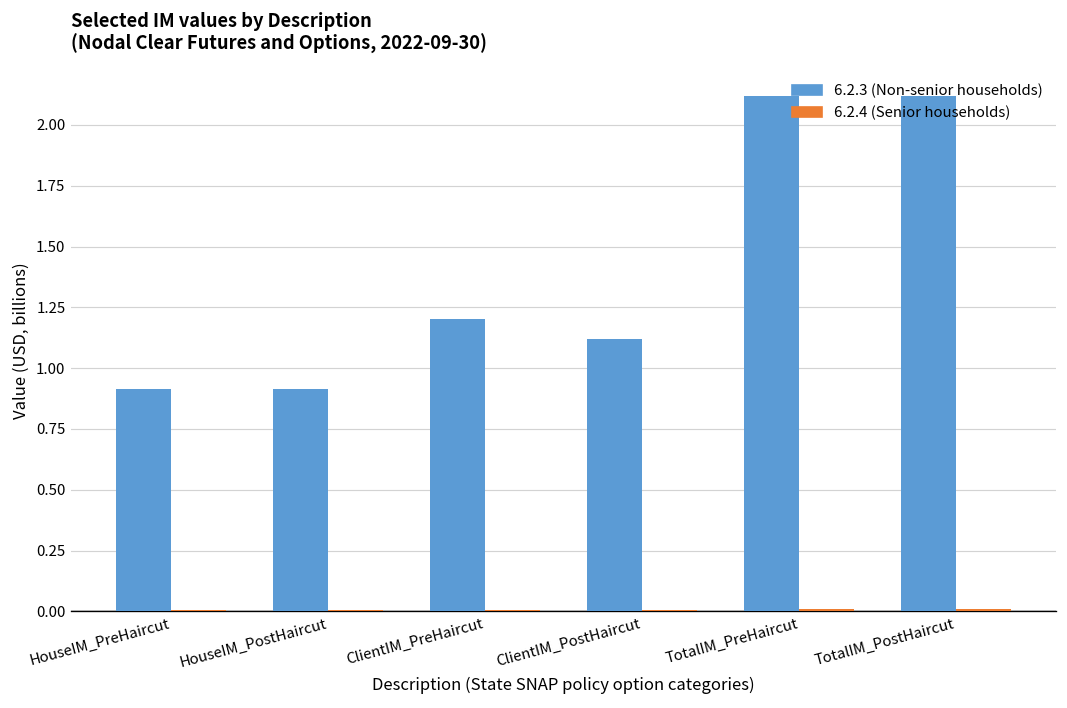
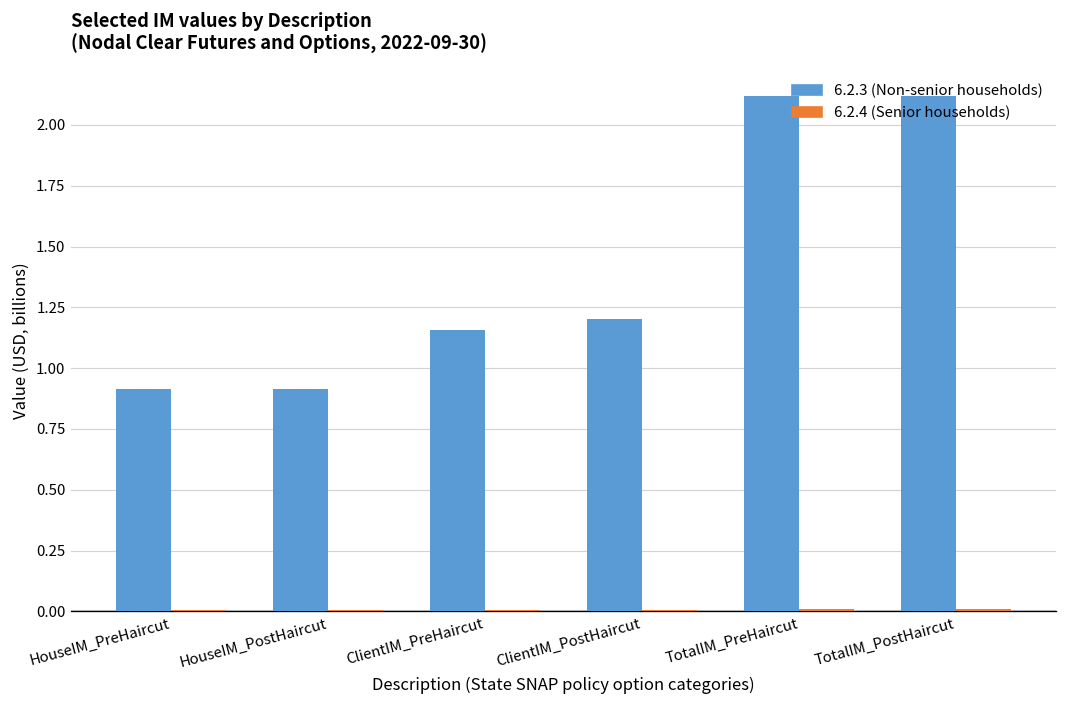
6.2.3 (Non-senior households), ClientIM_PreHaircut: 1.20 -> 1.16
6.2.3 (Non-senior households), ClientIM_PostHaircut: 1.12 -> 1.20
